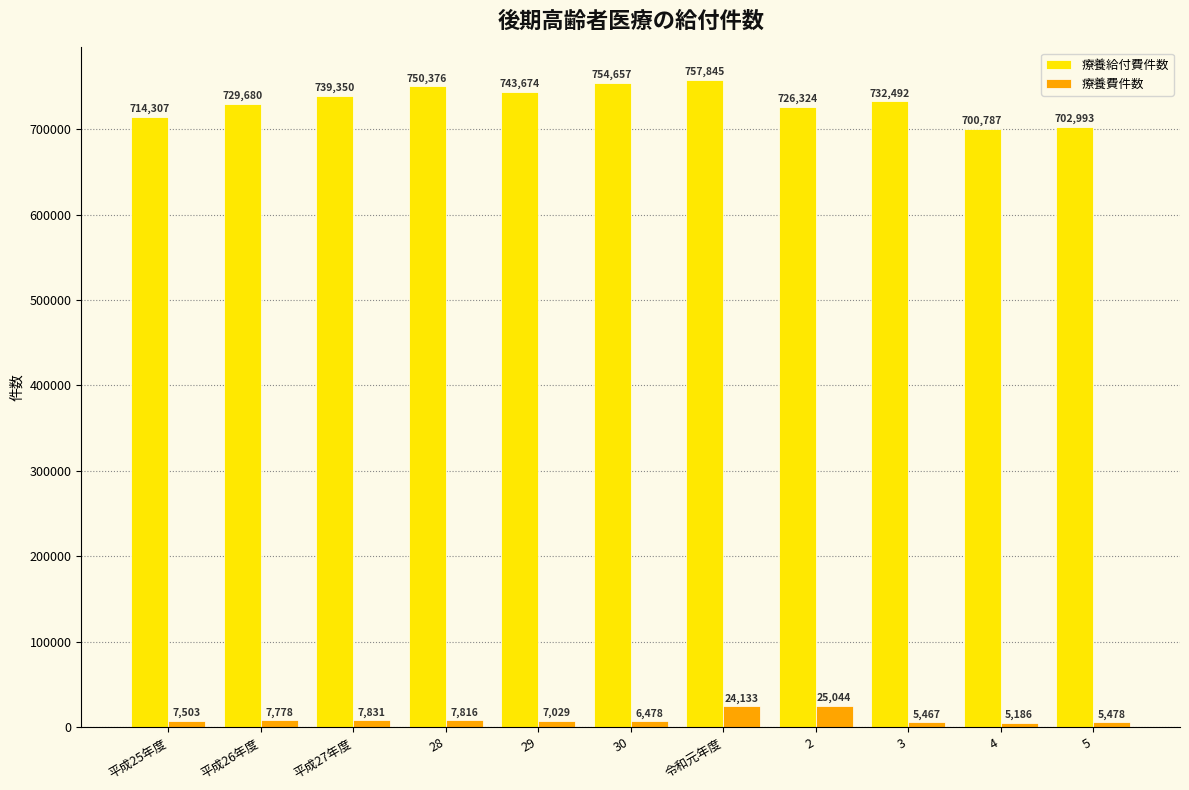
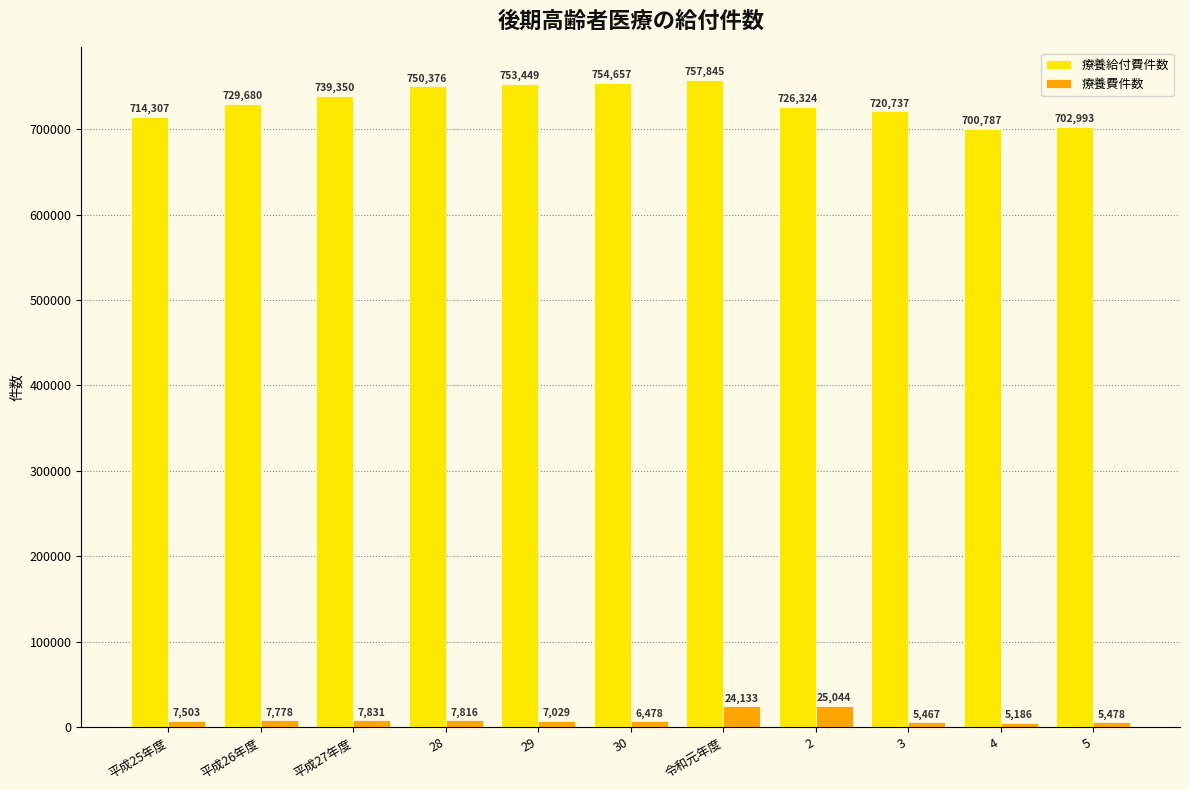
療養給付費件数, 29: 743,674 -> 753,449
療養給付費件数, 3: 732,492 -> 720,737
